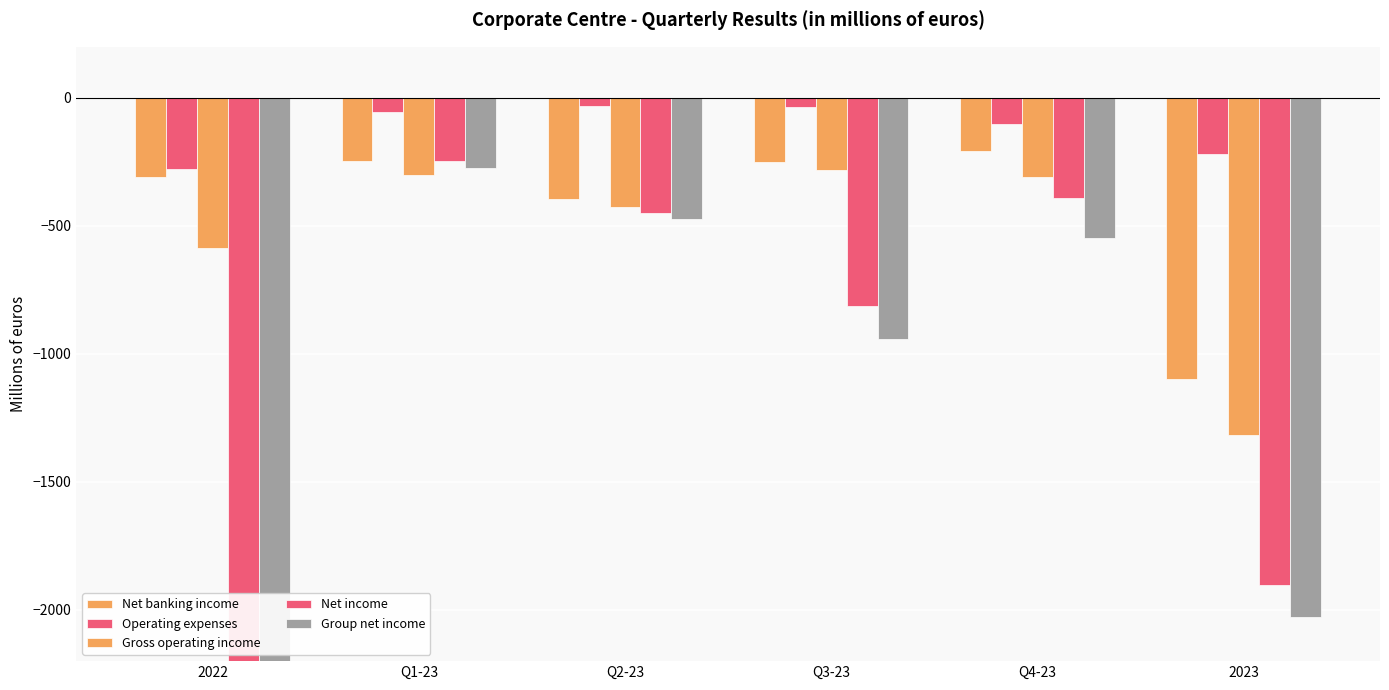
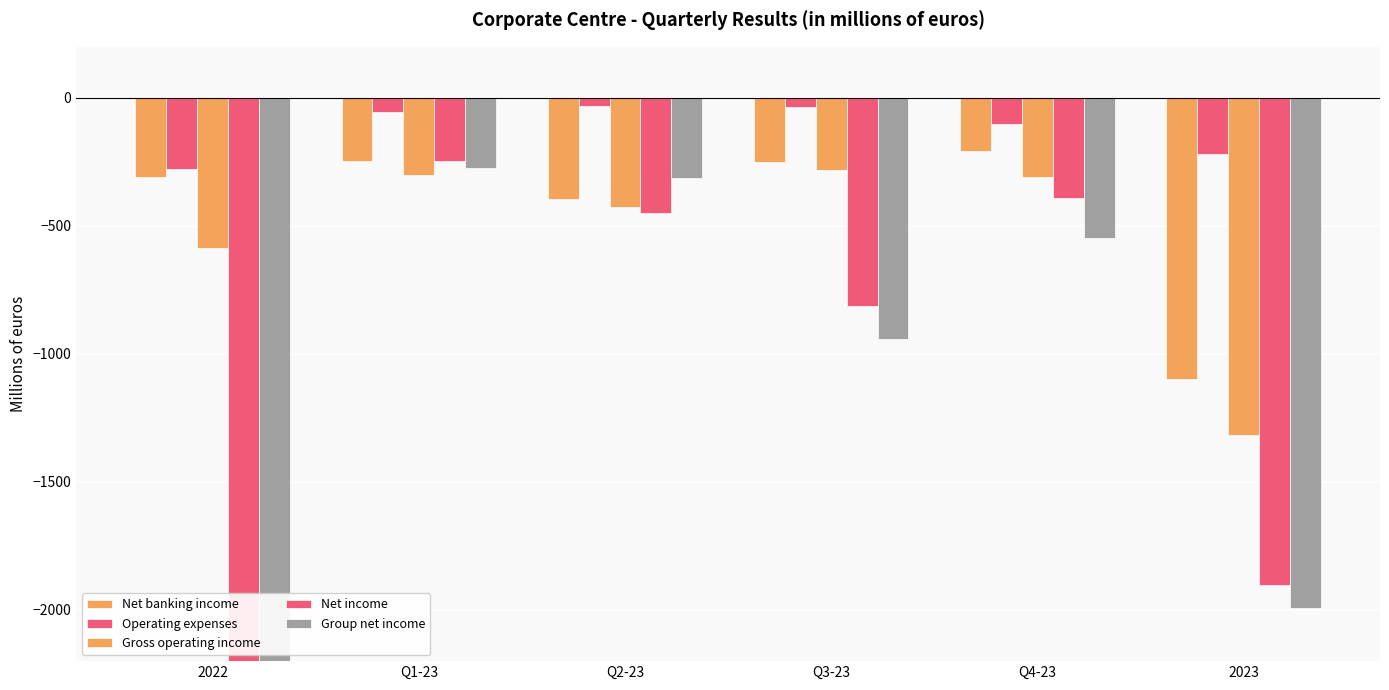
Group net income, Q2-23: -470 -> -310
Group net income, 2023: -2030 -> -1990
